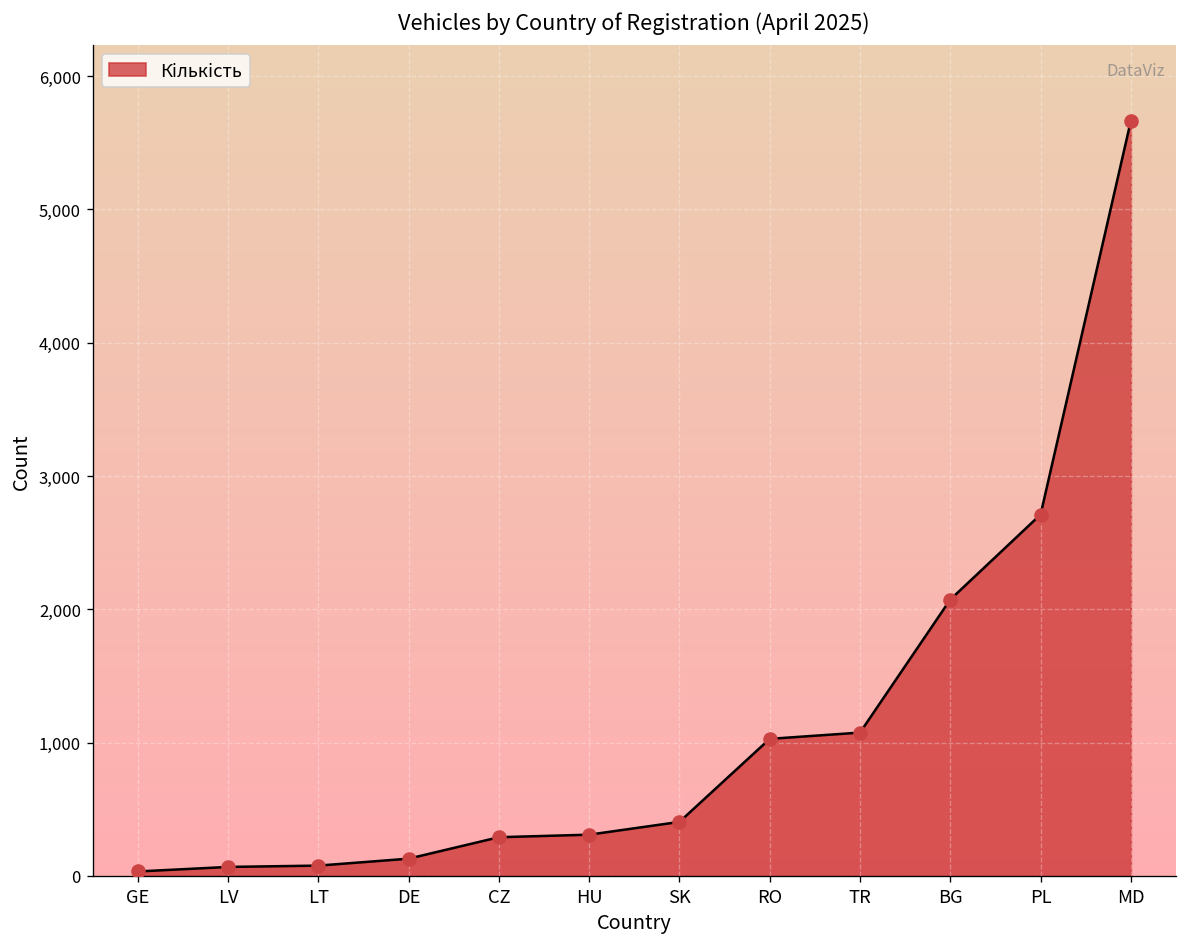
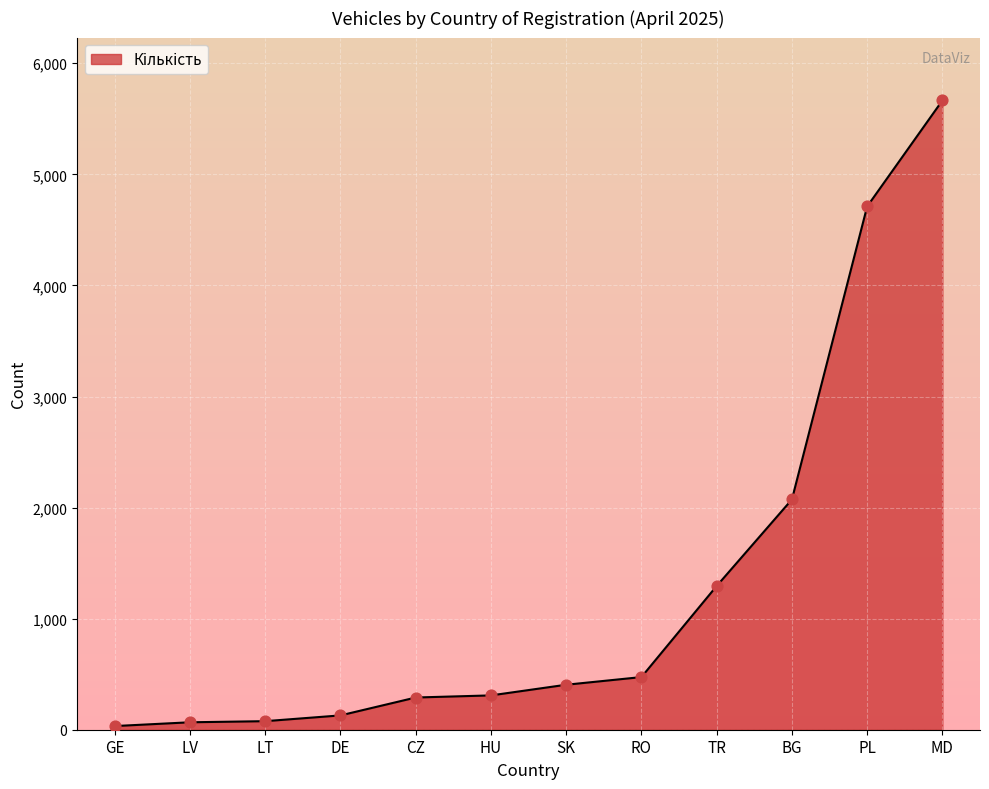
RO: 1,030 -> 470
TR: 1,080 -> 1,290
PL: 2,710 -> 4,710
